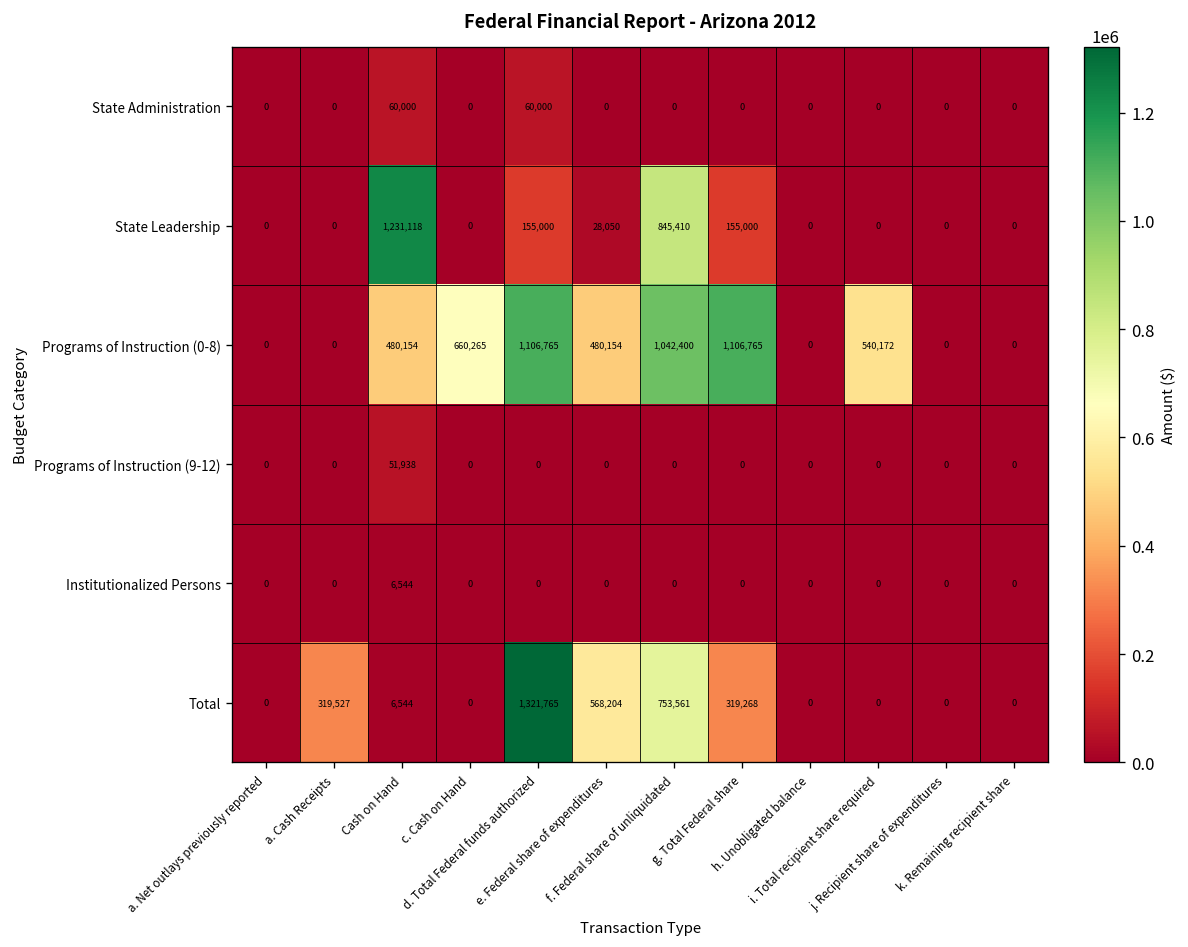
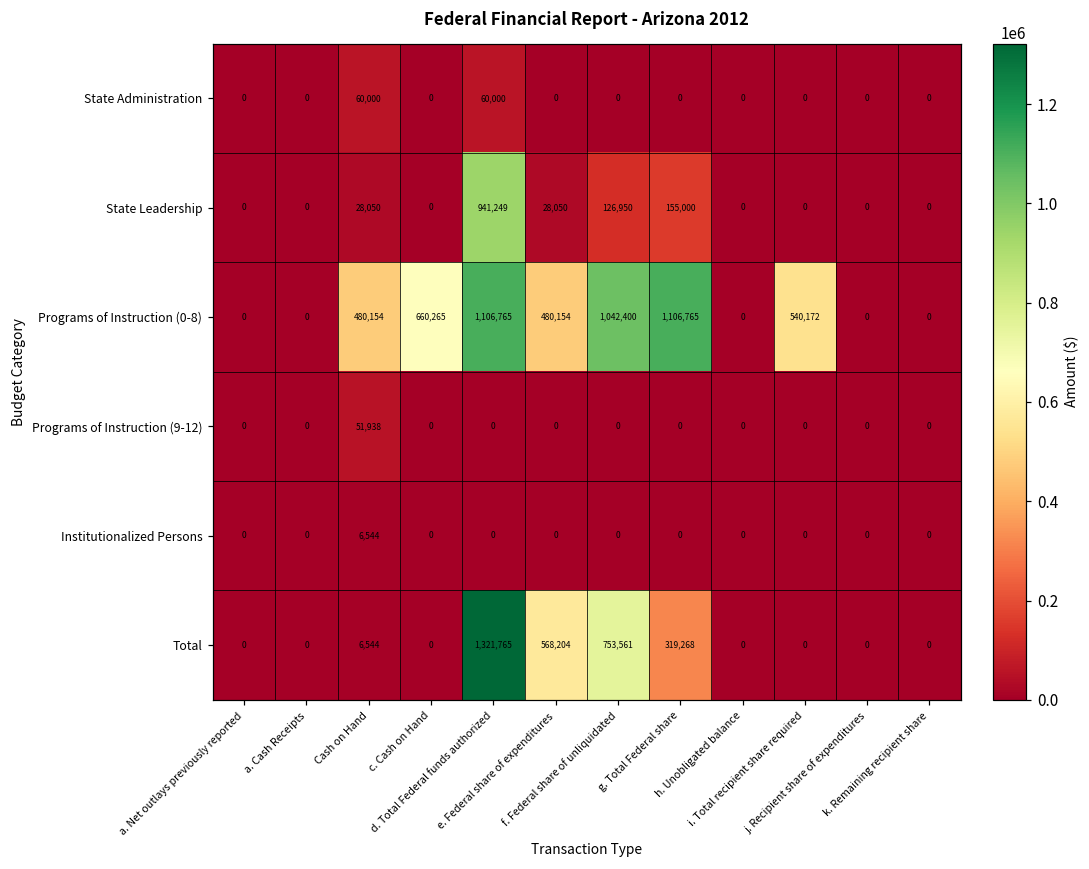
State Leadership, Cash on Hand: 1,231,118 -> 28,050
State Leadership, d. Total Federal funds authorized: 155,000 -> 941,249
State Leadership, f. Federal share of unliquidated: 845,410 -> 126,950
Total, a. Cash Receipts: 319,527 -> 0
